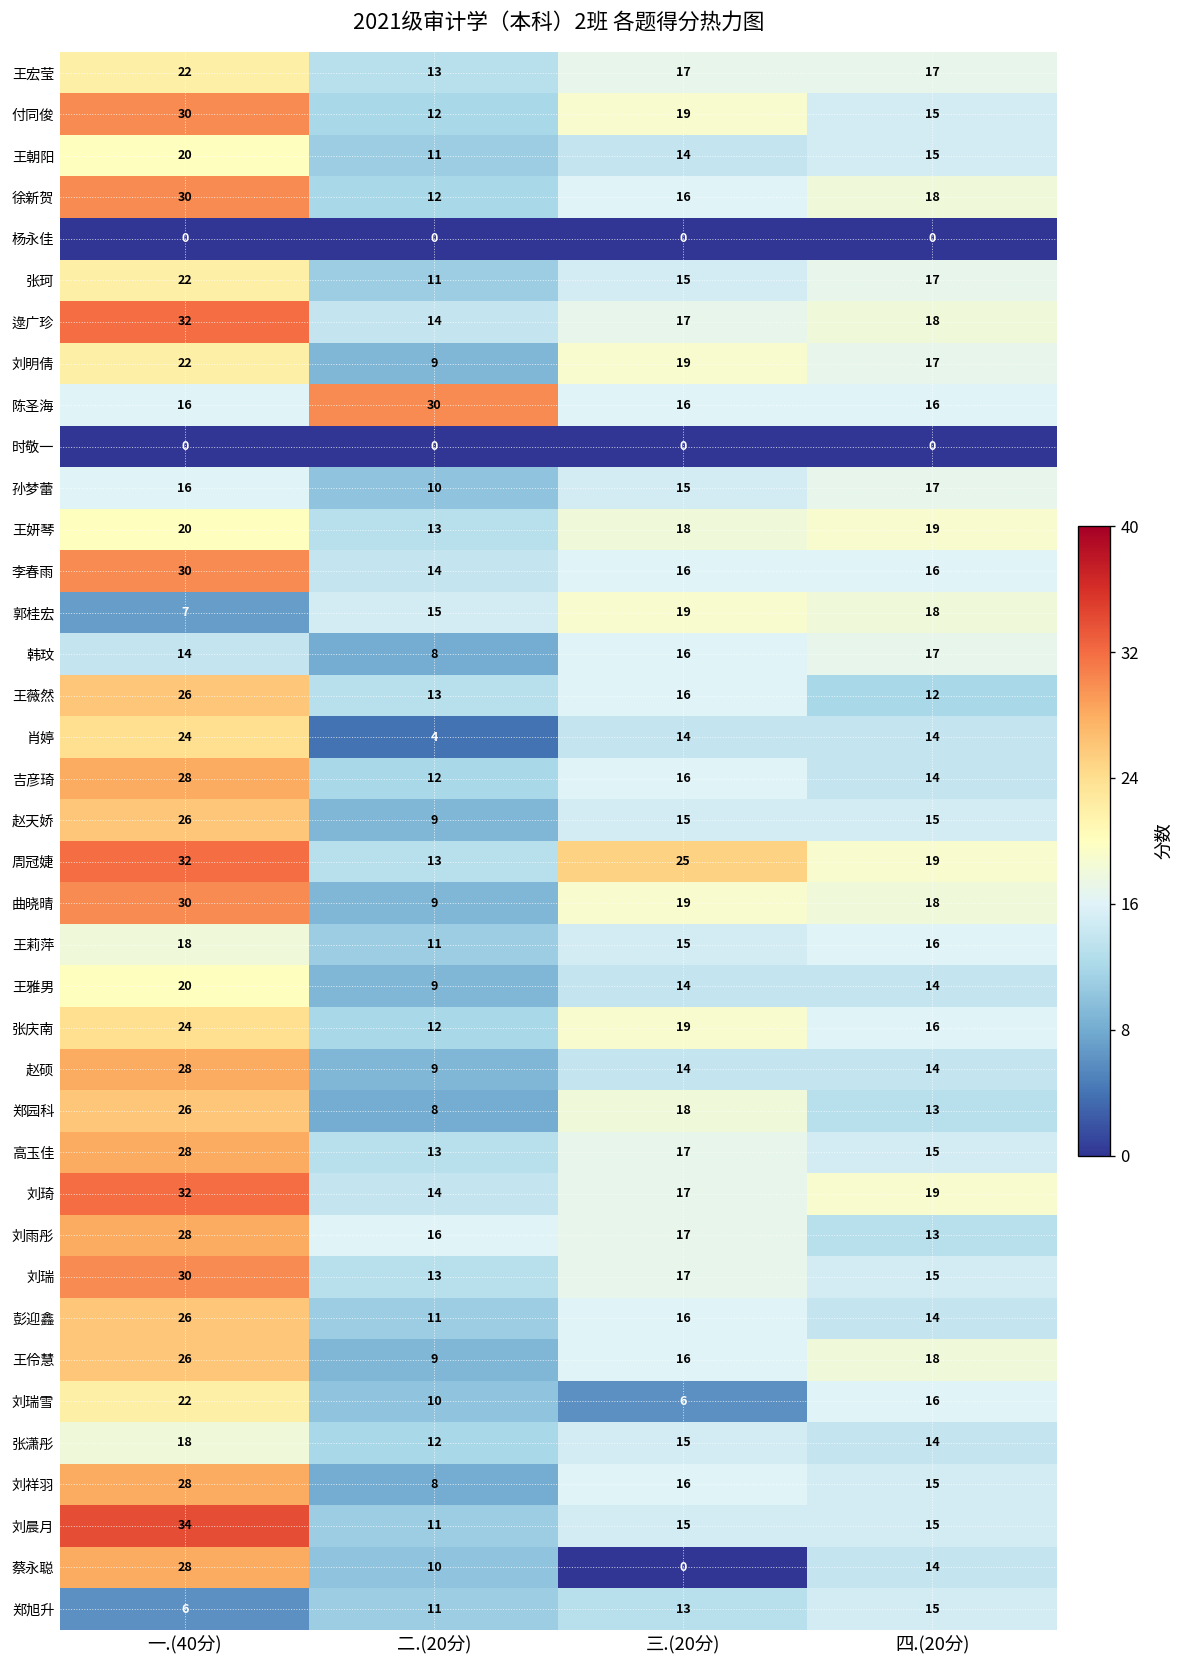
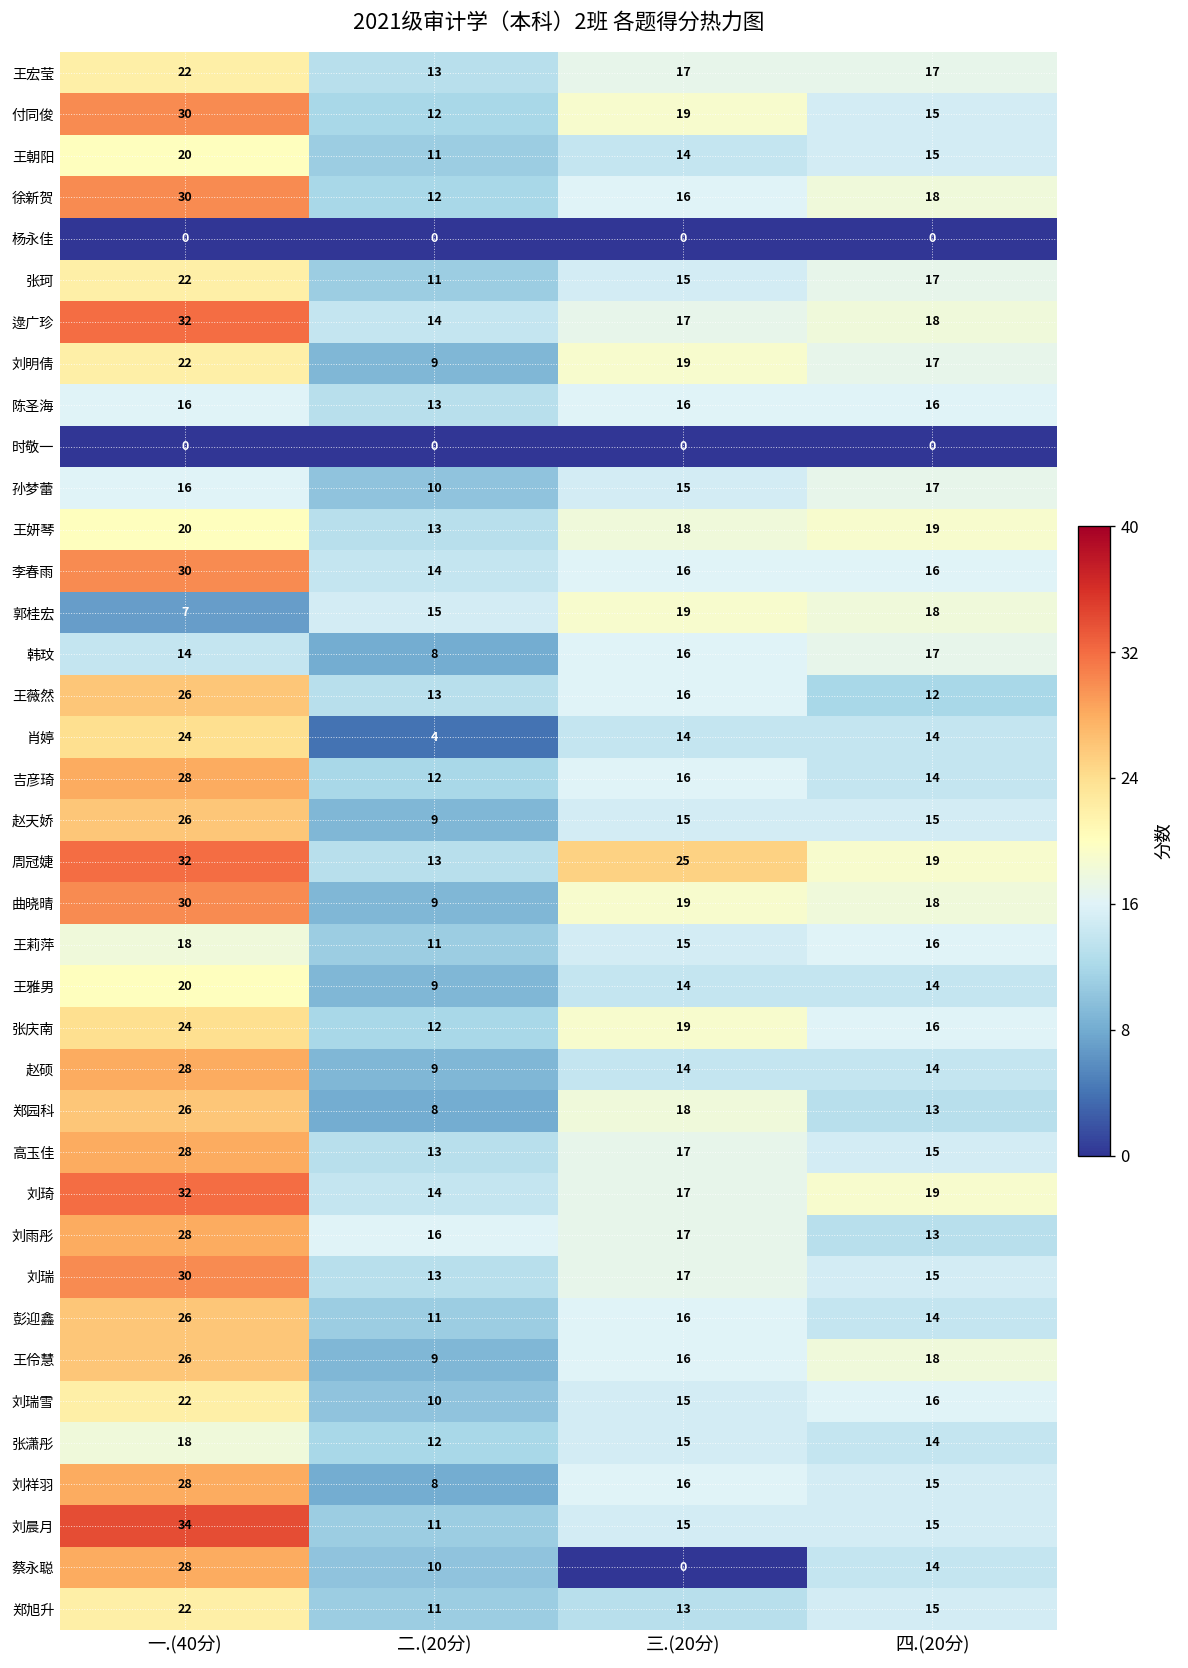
陈圣海, 二.(20分): 30 -> 13
刘瑞雪, 三.(20分): 6 -> 15
郑旭升, 一.(40分): 6 -> 22
